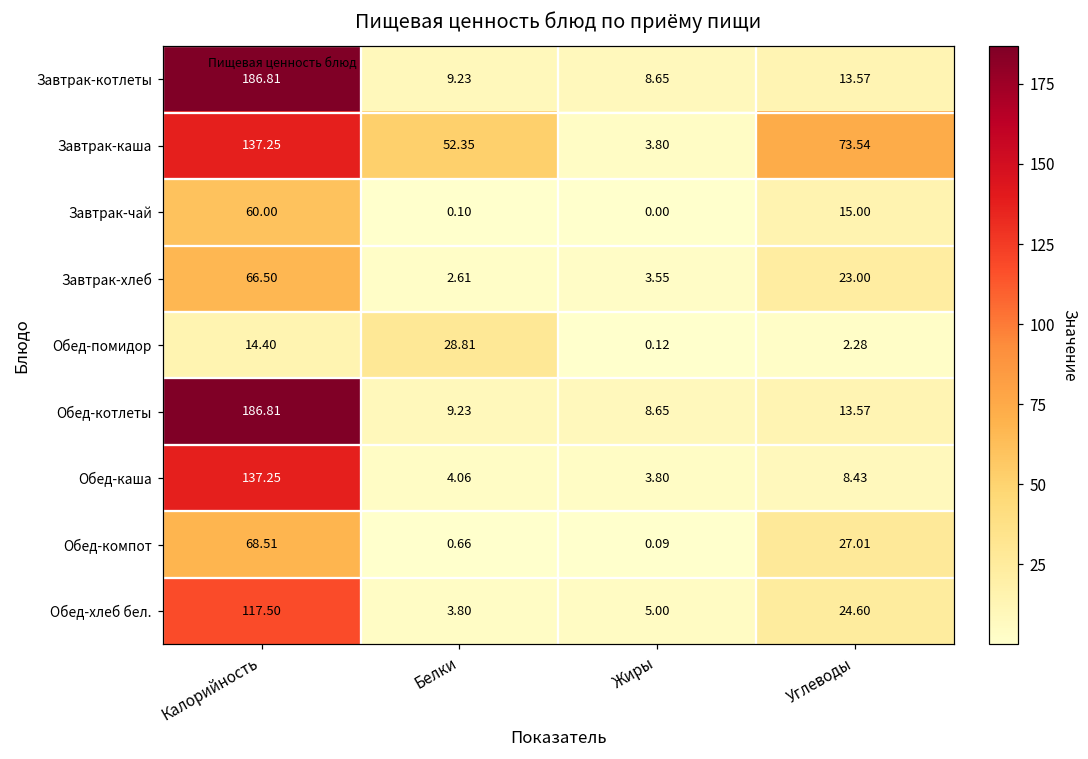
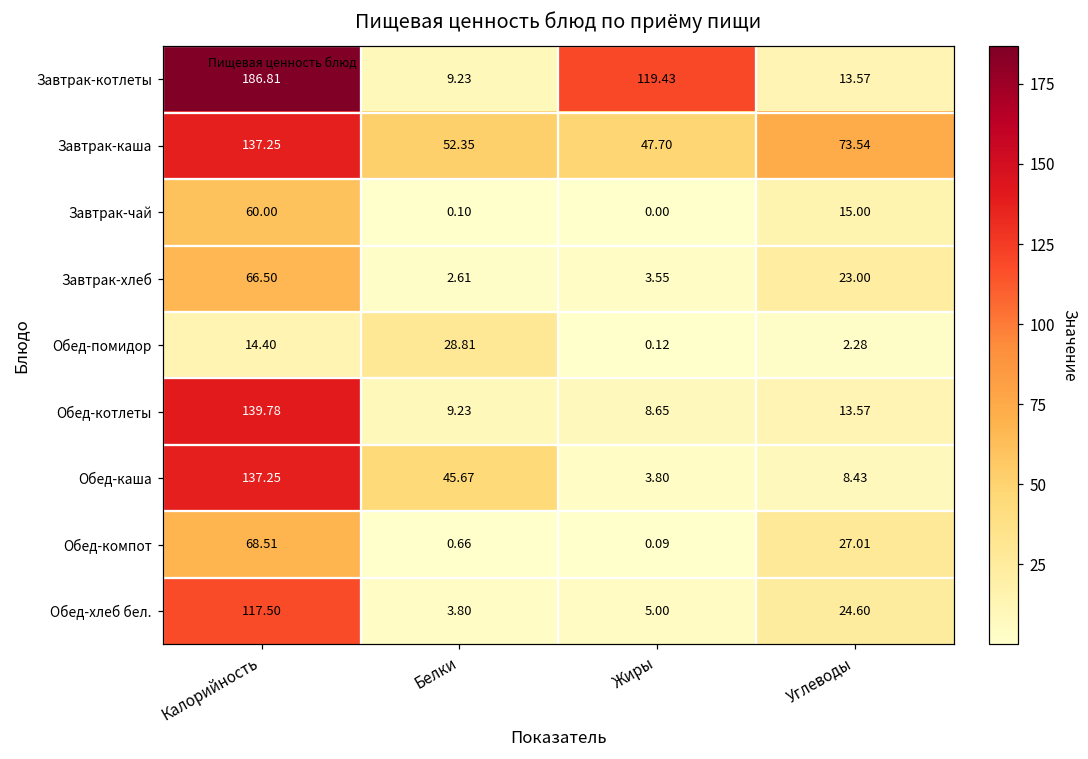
Завтрак-котлеты, Жиры: 8.65 -> 119.43
Завтрак-каша, Жиры: 3.80 -> 47.70
Обед-котлеты, Калорийность: 186.81 -> 139.78
Обед-каша, Белки: 4.06 -> 45.67
